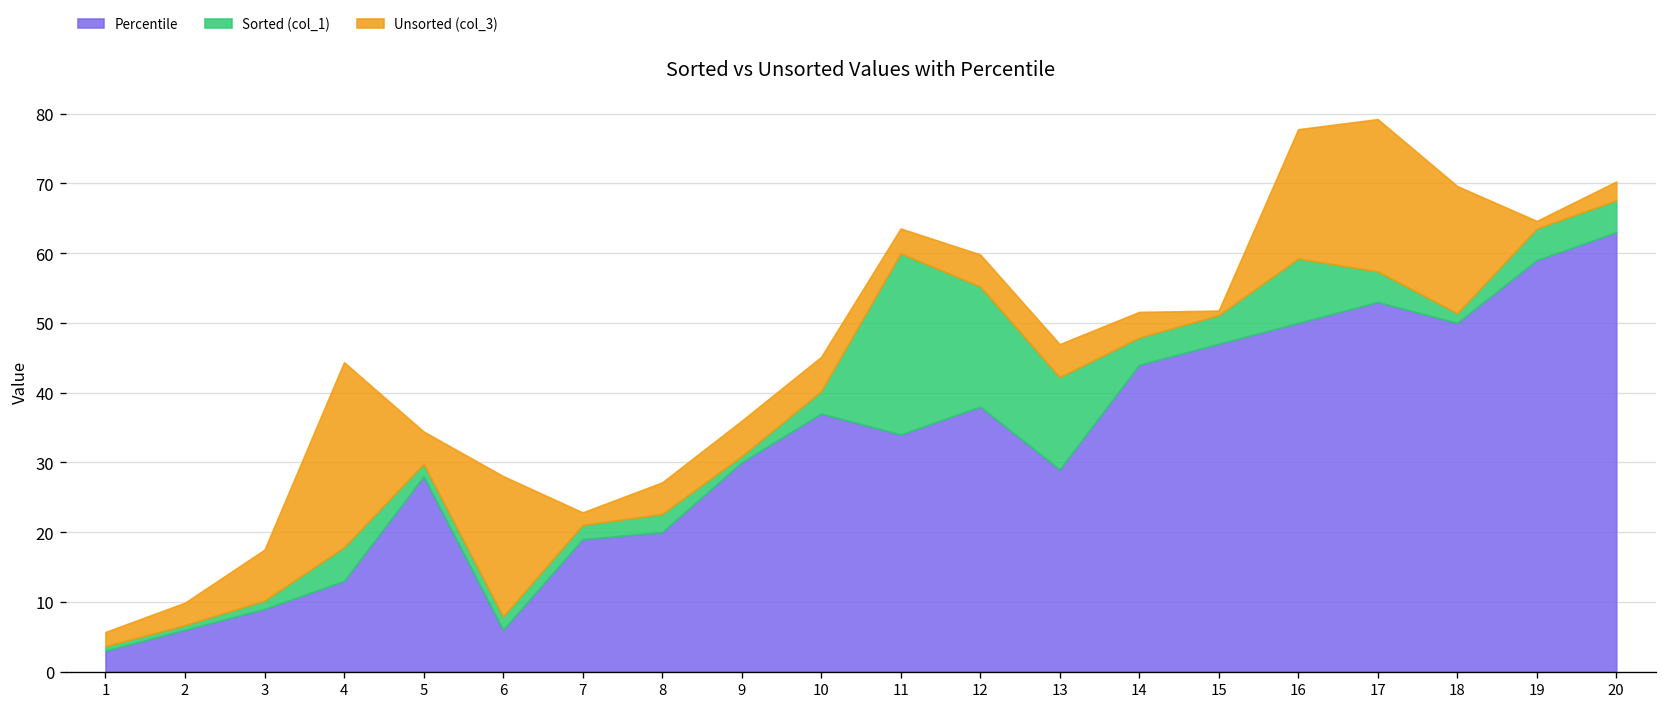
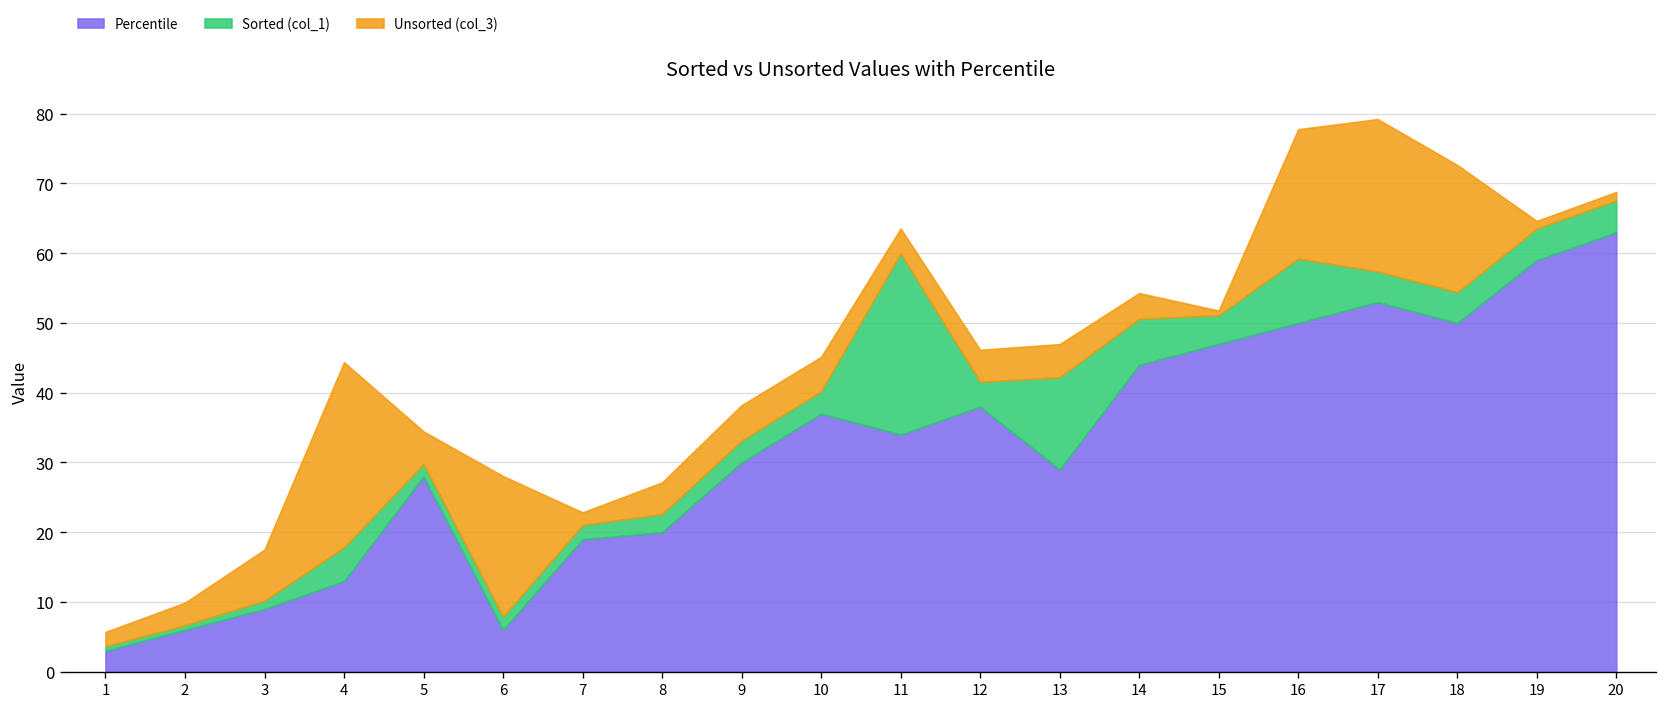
Sorted (col_1), 9: 1 -> 3
Sorted (col_1), 12: 17 -> 4
Sorted (col_1), 14: 4 -> 7
Sorted (col_1), 18: 1 -> 4
Unsorted (col_3), 20: 3 -> 1
